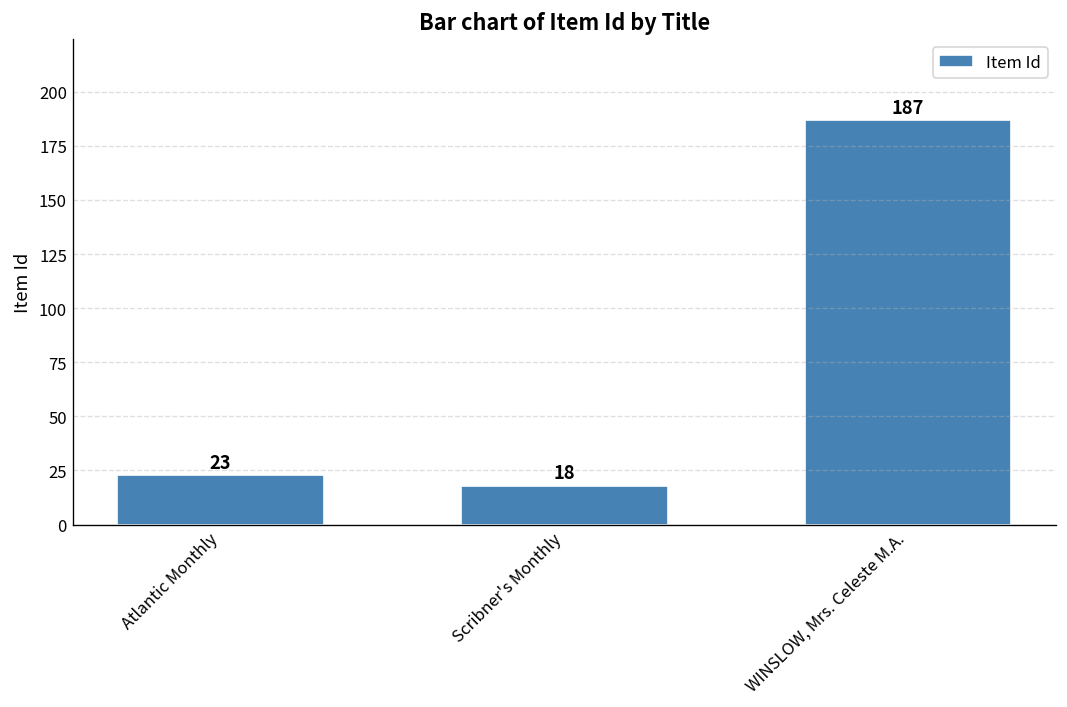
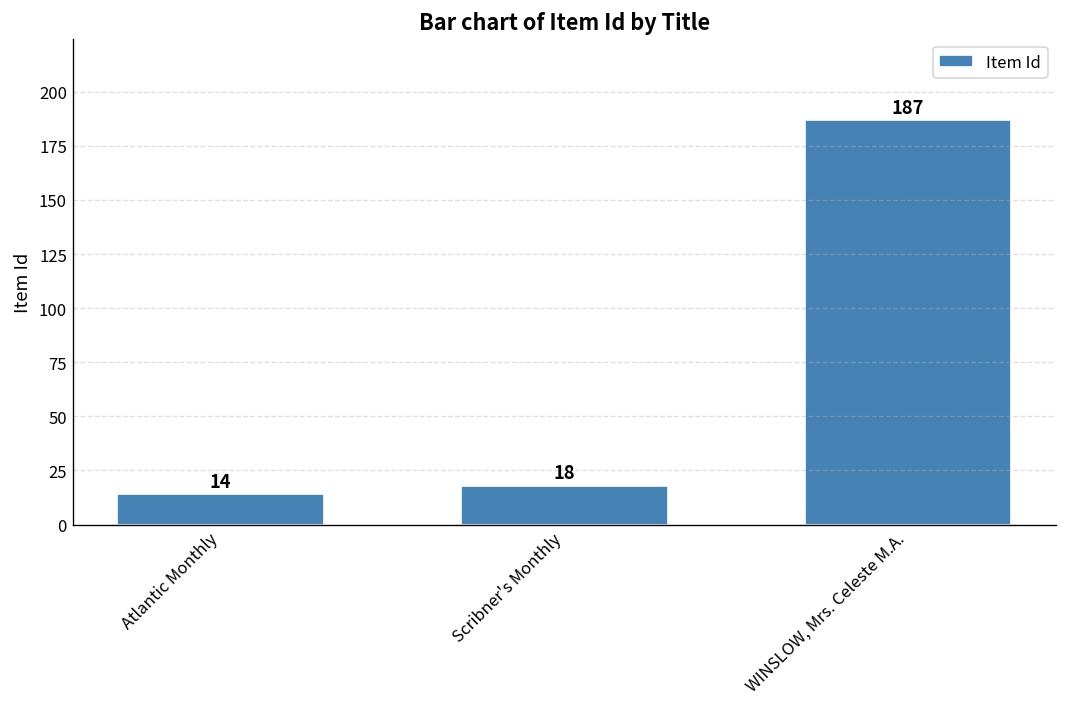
Atlantic Monthly: 23 -> 14
